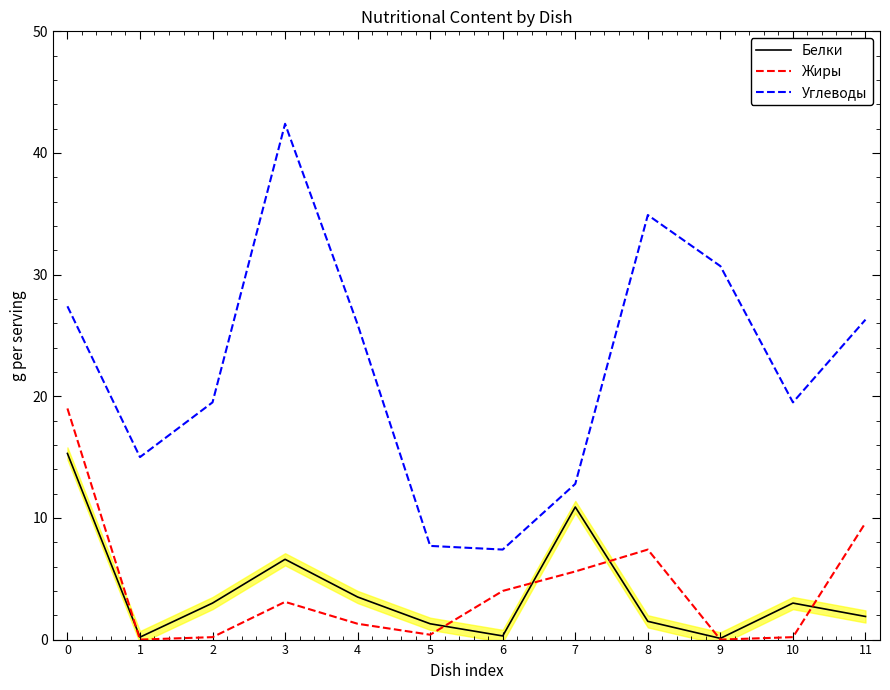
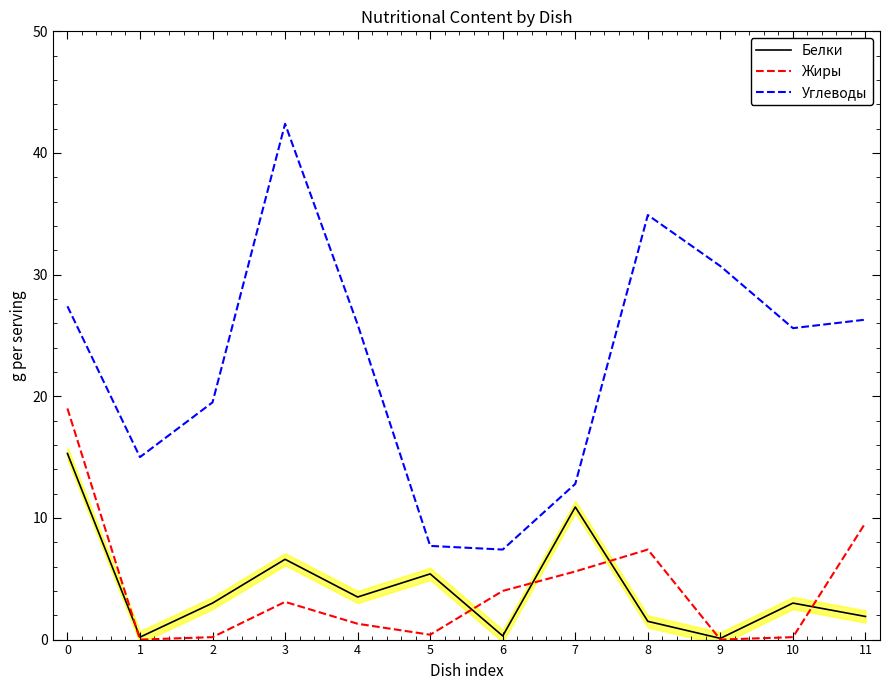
Белки, 5: 1.3 -> 5.4
Углеводы, 10: 19.5 -> 25.6
